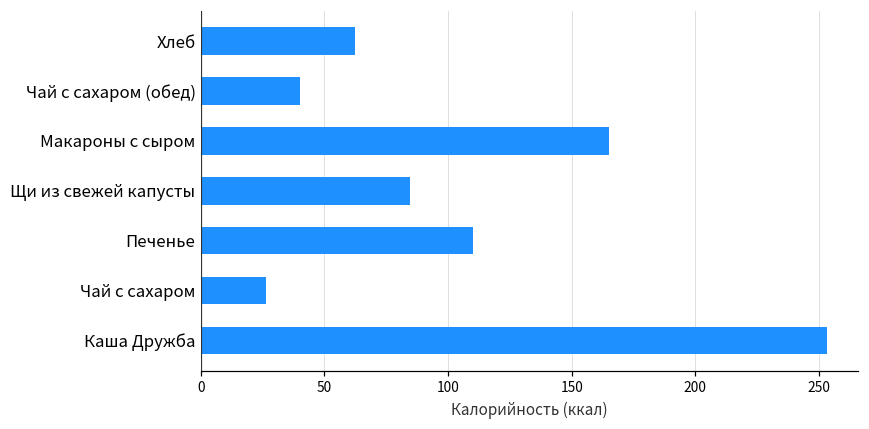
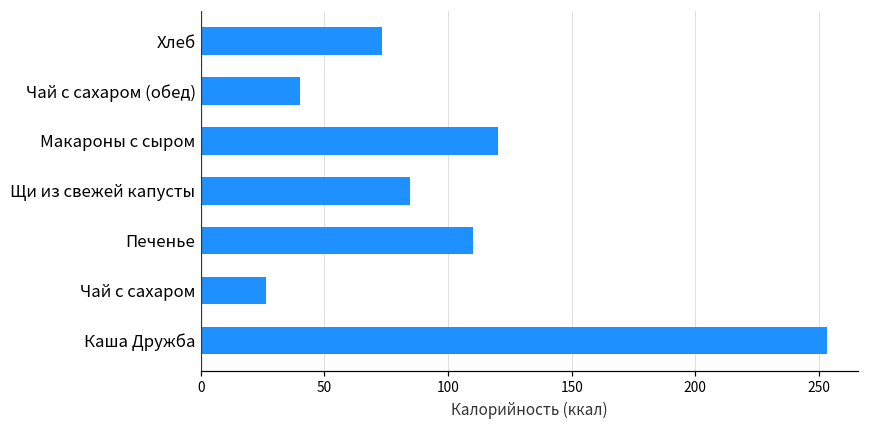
Хлеб: 62 -> 73
Макароны с сыром: 165 -> 120
